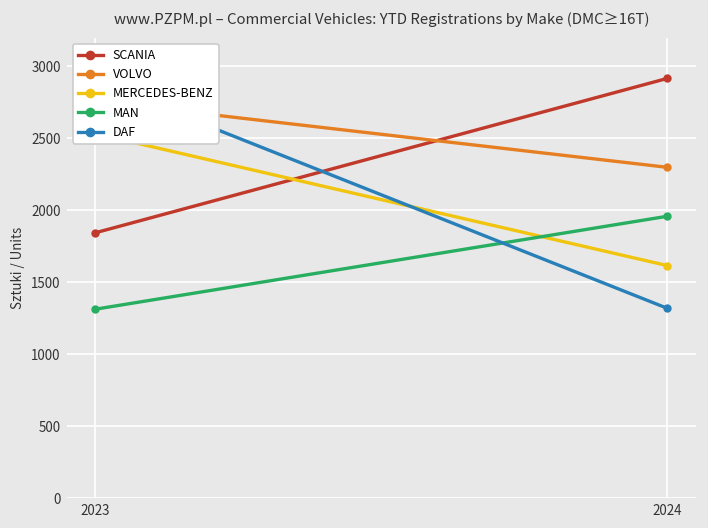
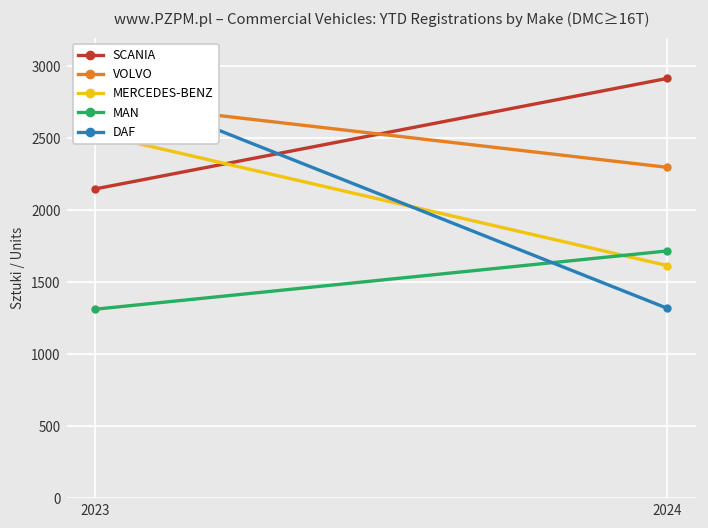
SCANIA, 2023: 1840 -> 2150
MAN, 2024: 1960 -> 1720
